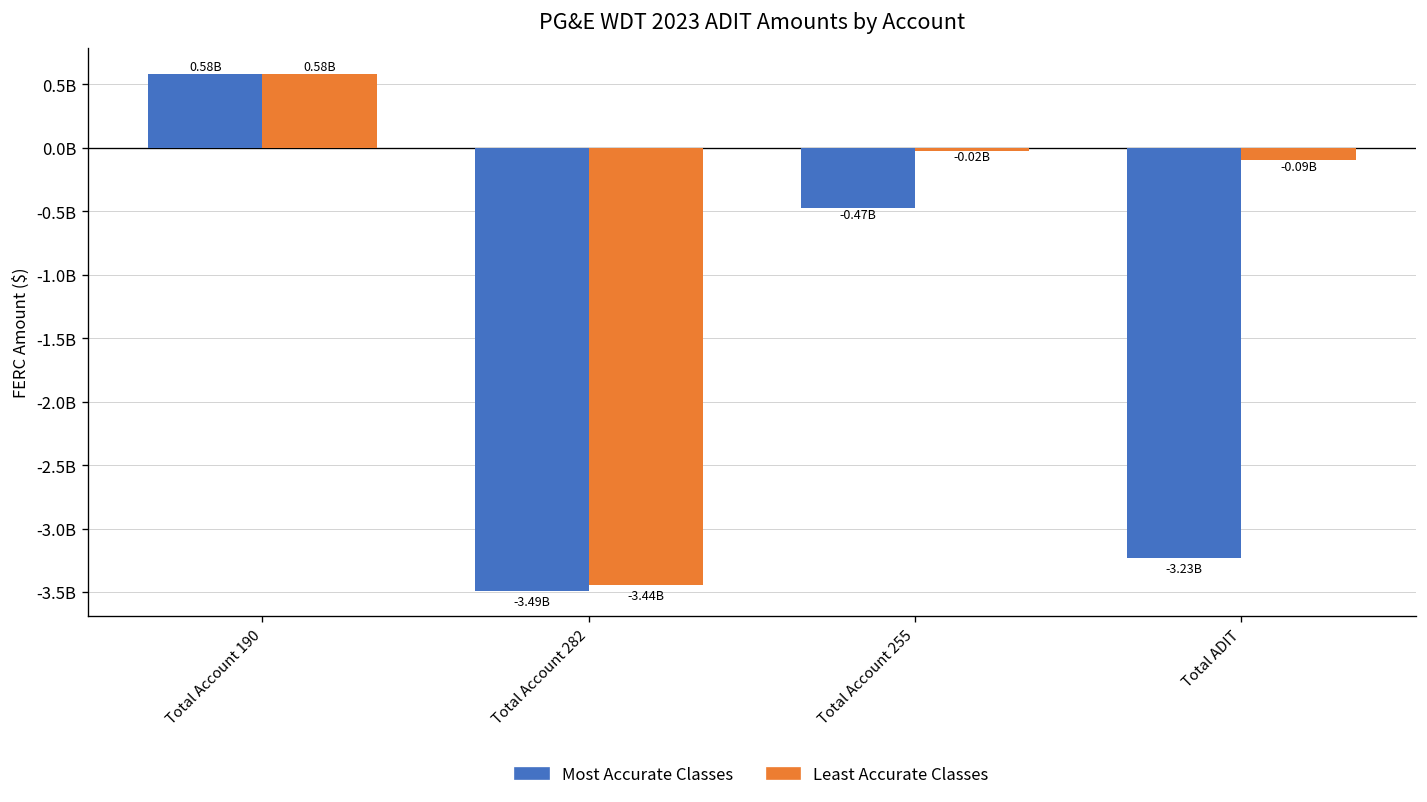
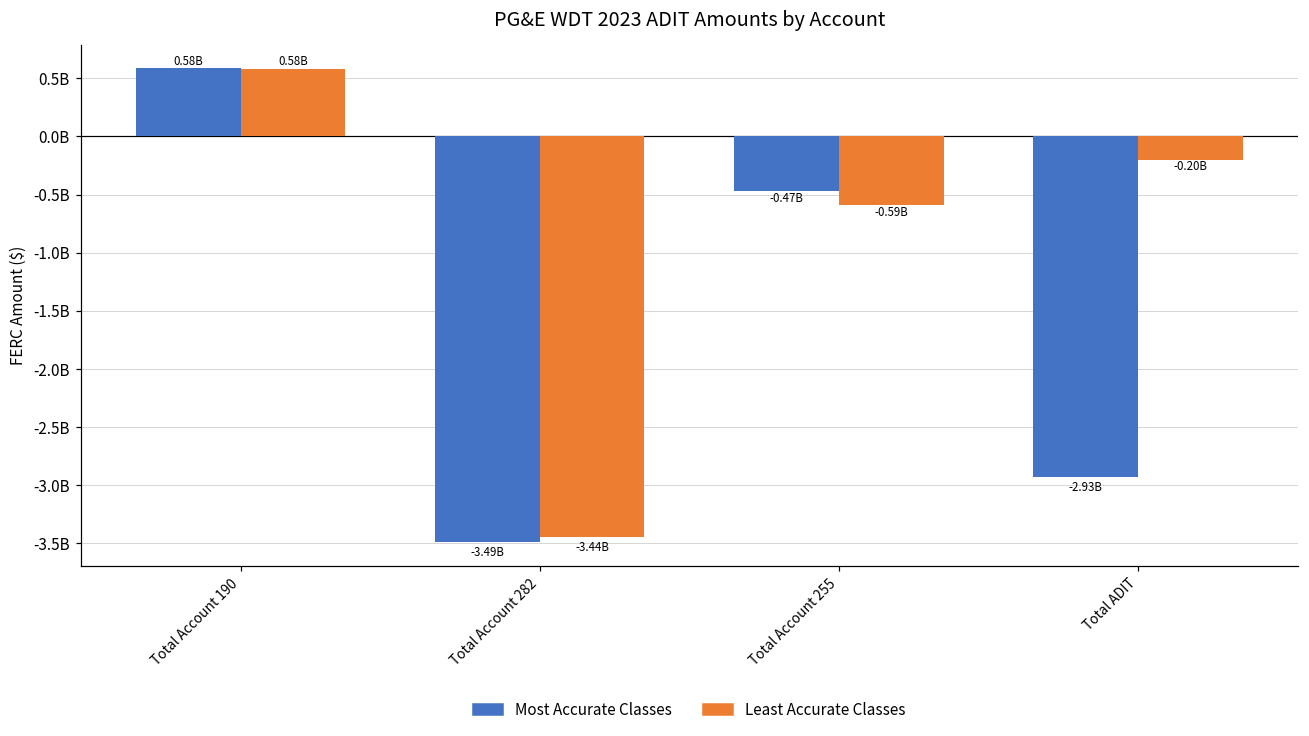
Least Accurate Classes, Total Account 255: -0.02B -> -0.59B
Most Accurate Classes, Total ADIT: -3.23B -> -2.93B
Least Accurate Classes, Total ADIT: -0.09B -> -0.20B
